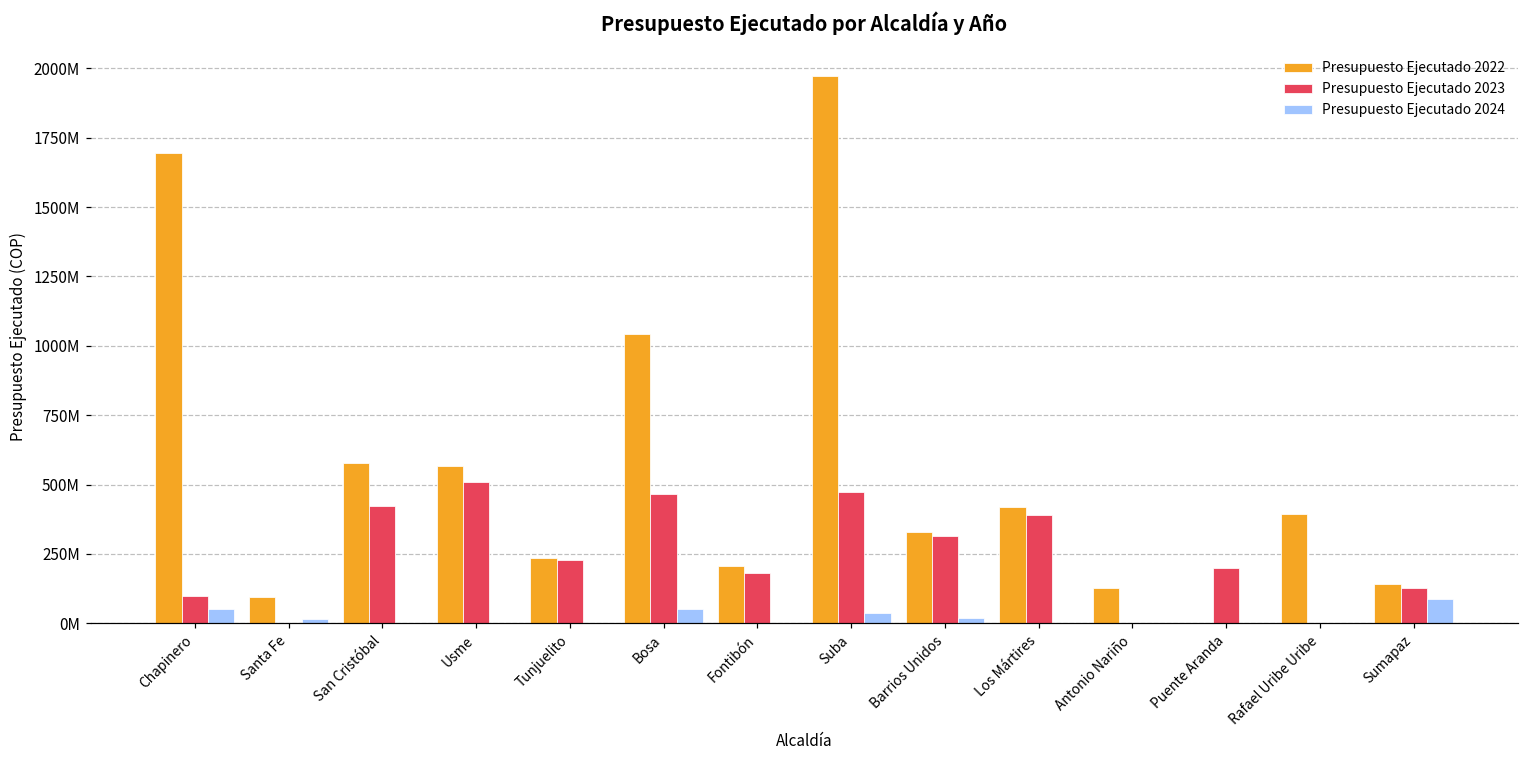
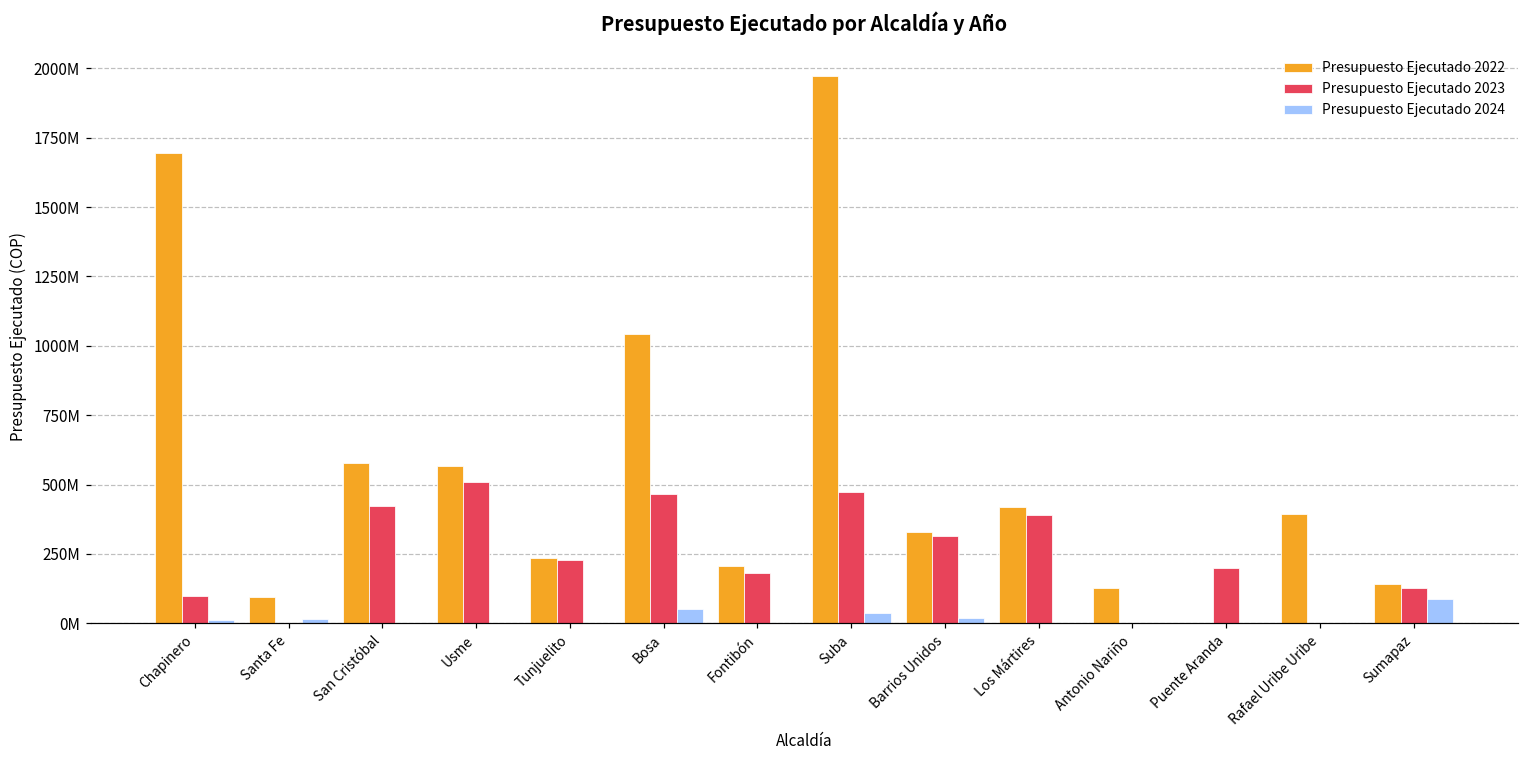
Presupuesto Ejecutado 2024, Chapinero: 50000000 -> 10000000
